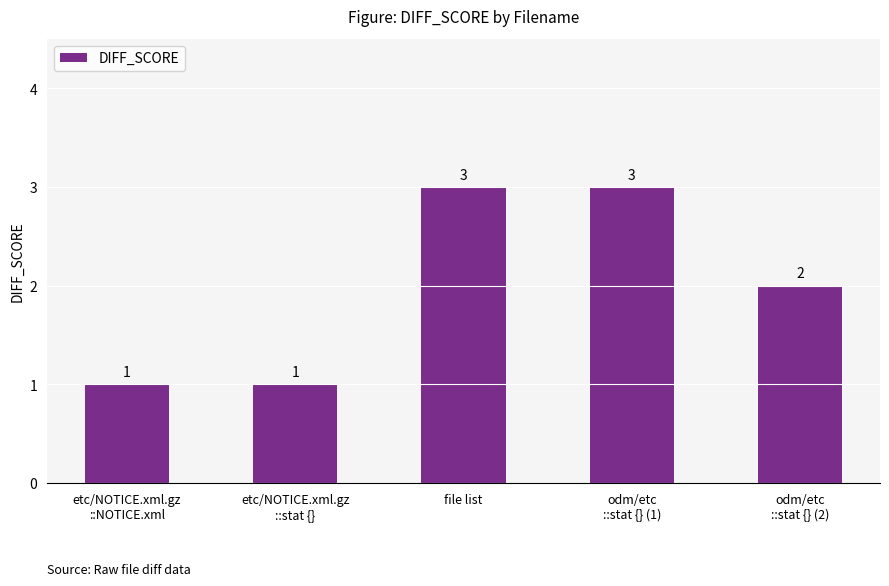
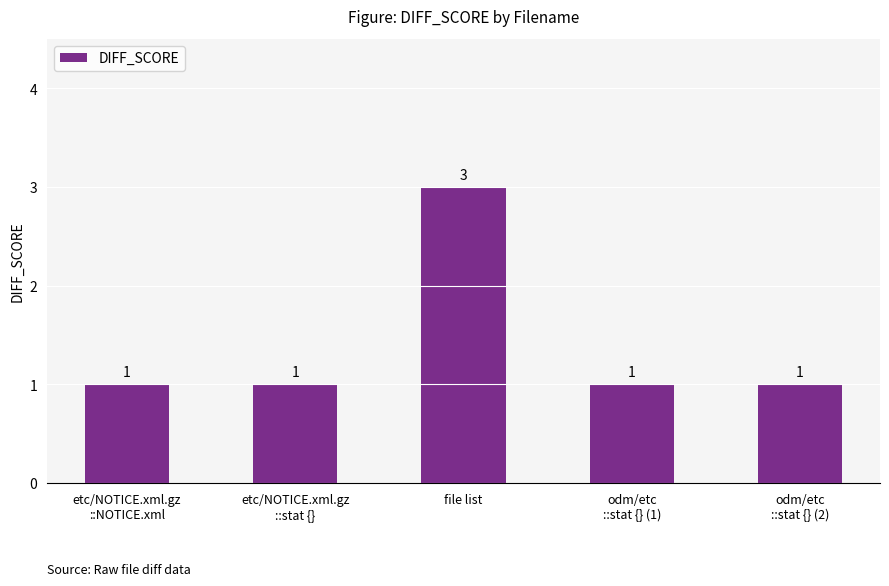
odm/etc ::stat {} (1): 3 -> 1
odm/etc ::stat {} (2): 2 -> 1
